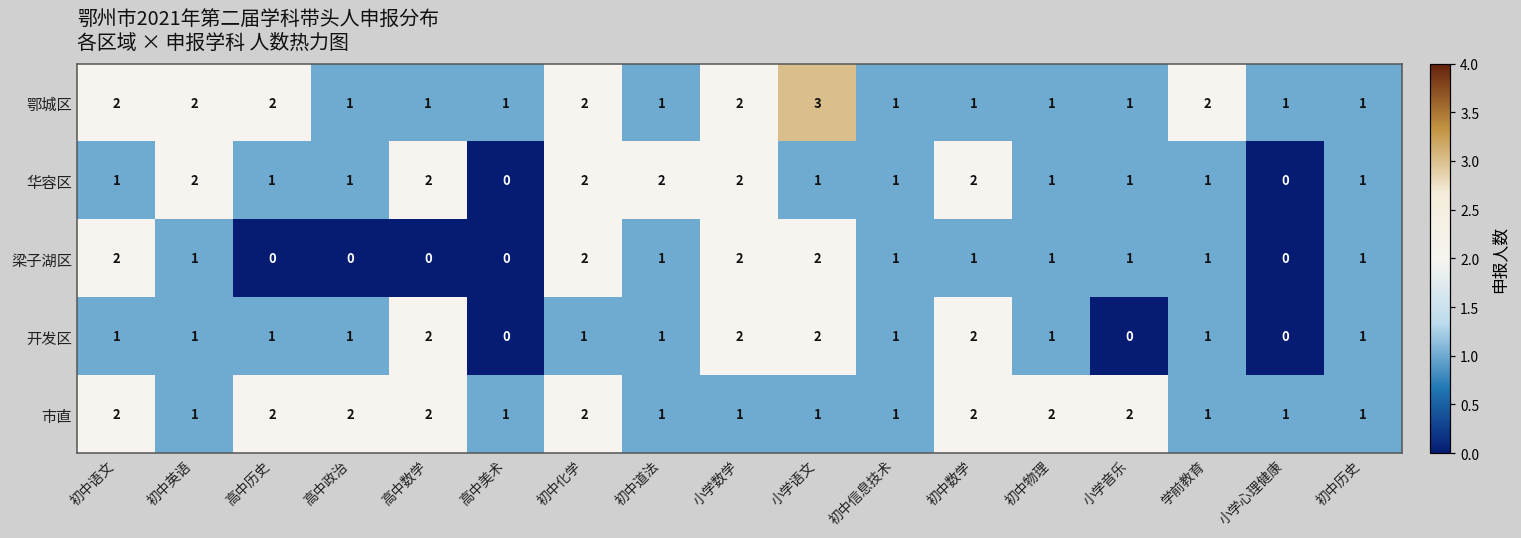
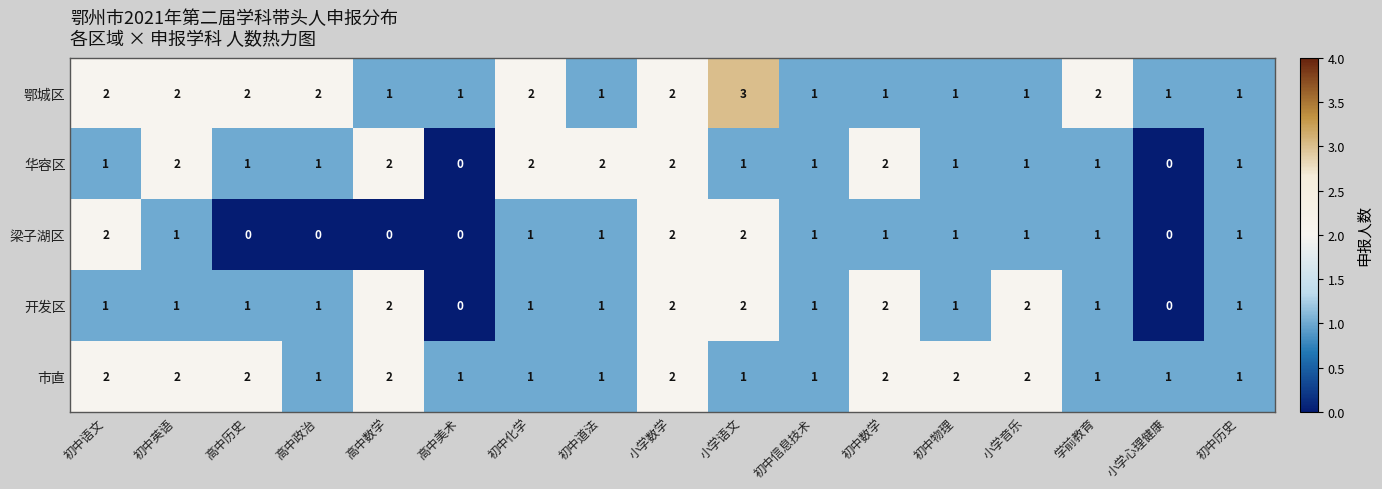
鄂城区, 高中政治: 1 -> 2
梁子湖区, 初中化学: 2 -> 1
开发区, 小学音乐: 0 -> 2
市直, 初中英语: 1 -> 2
市直, 高中政治: 2 -> 1
市直, 初中化学: 2 -> 1
市直, 小学数学: 1 -> 2
